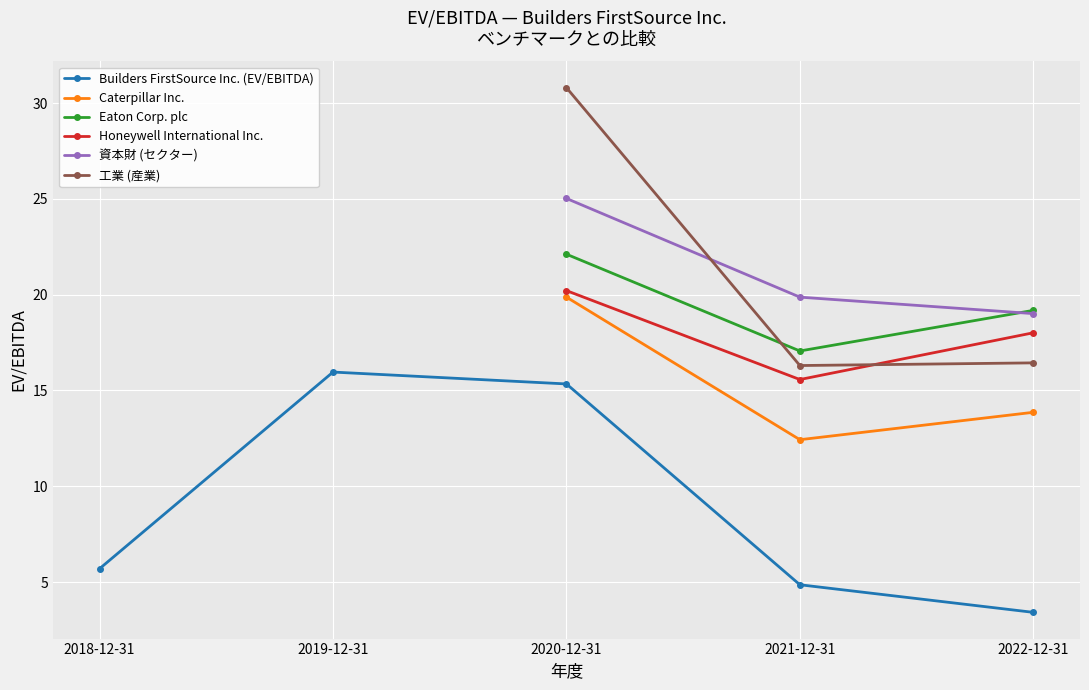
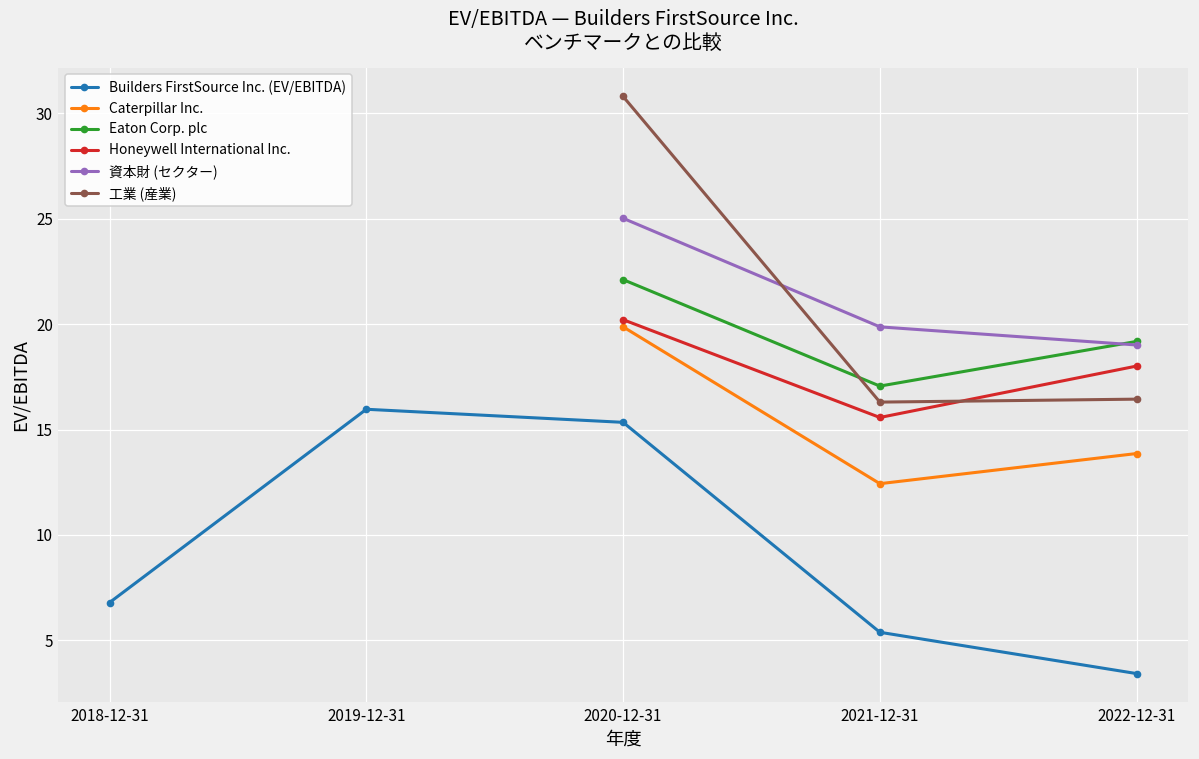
Builders FirstSource Inc. (EV/EBITDA), 2018-12-31: 5.7 -> 6.8
Builders FirstSource Inc. (EV/EBITDA), 2021-12-31: 4.9 -> 5.4
